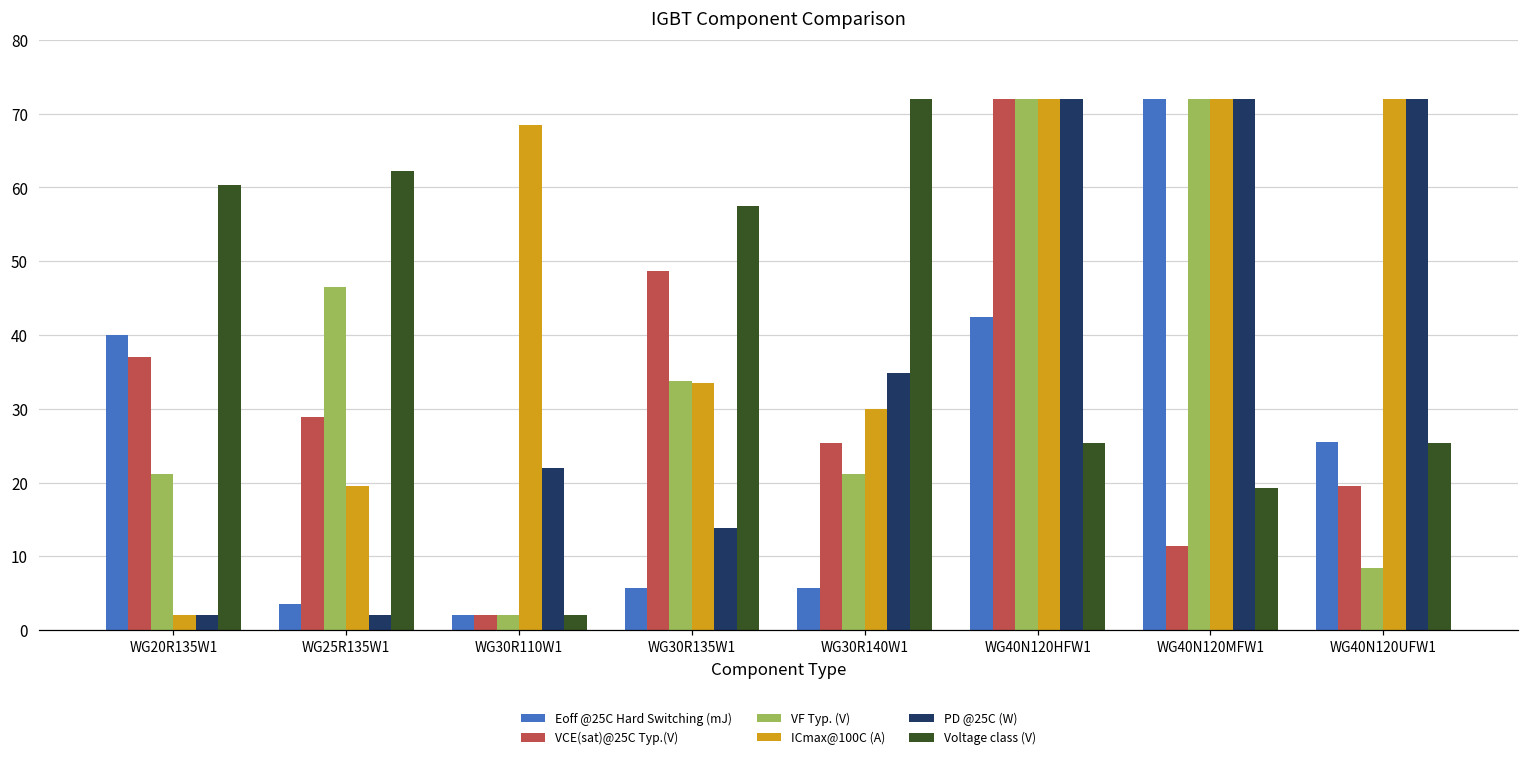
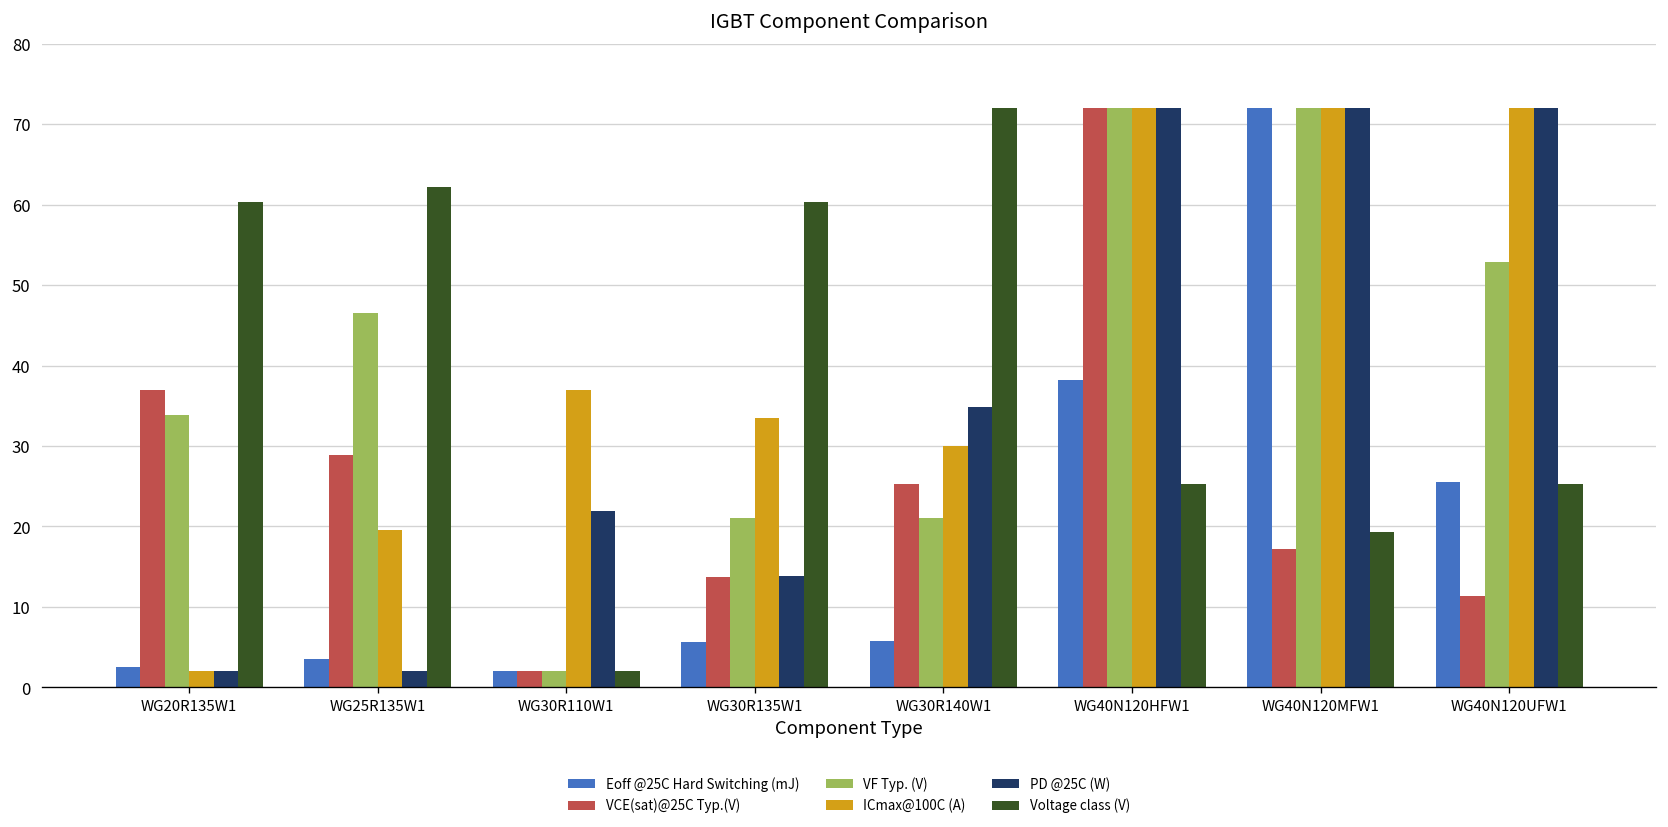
Eoff @25C Hard Switching (mJ), WG20R135W1: 40 -> 3
VF Typ. (V), WG20R135W1: 21 -> 34
ICmax@100C (A), WG30R110W1: 69 -> 37
VCE(sat)@25C Typ.(V), WG30R135W1: 49 -> 14
VF Typ. (V), WG30R135W1: 34 -> 21
Voltage class (V), WG30R135W1: 58 -> 60
Eoff @25C Hard Switching (mJ), WG40N120HFW1: 42 -> 38
VCE(sat)@25C Typ.(V), WG40N120MFW1: 11 -> 17
VCE(sat)@25C Typ.(V), WG40N120UFW1: 19 -> 11
VF Typ. (V), WG40N120UFW1: 8 -> 53
